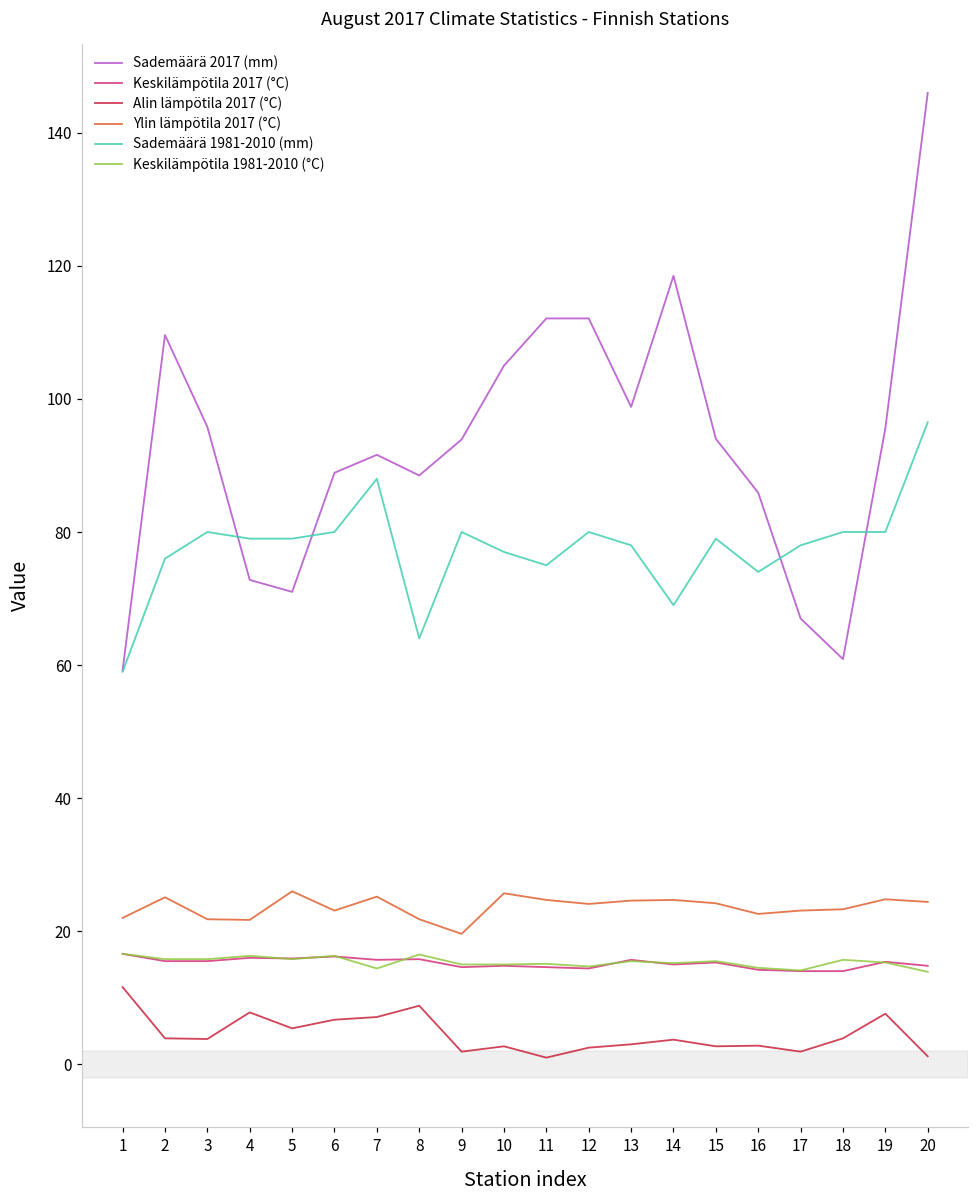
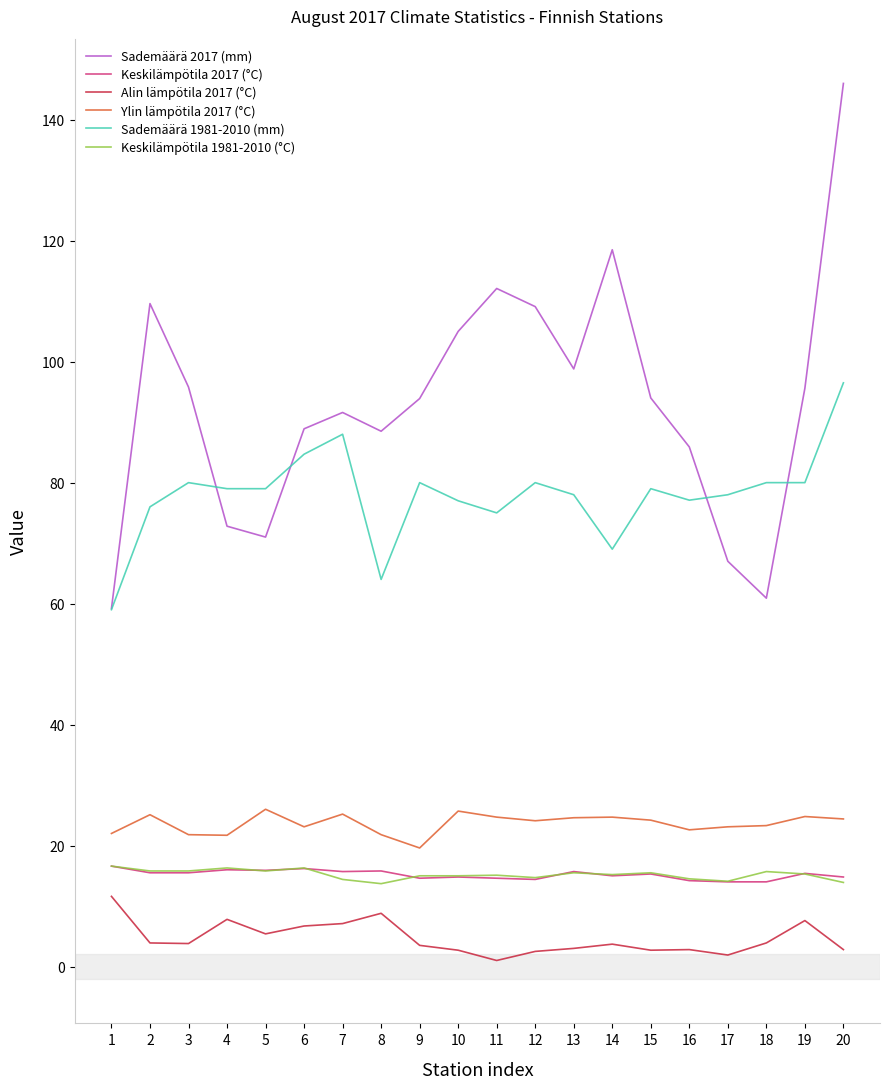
Sademäärä 1981-2010 (mm), 6: 80 -> 85
Keskilämpötila 1981-2010 (°C), 8: 17 -> 14
Alin lämpötila 2017 (°C), 9: 2 -> 4
Sademäärä 2017 (mm), 12: 112 -> 109
Sademäärä 1981-2010 (mm), 16: 74 -> 77
Alin lämpötila 2017 (°C), 20: 1 -> 3
